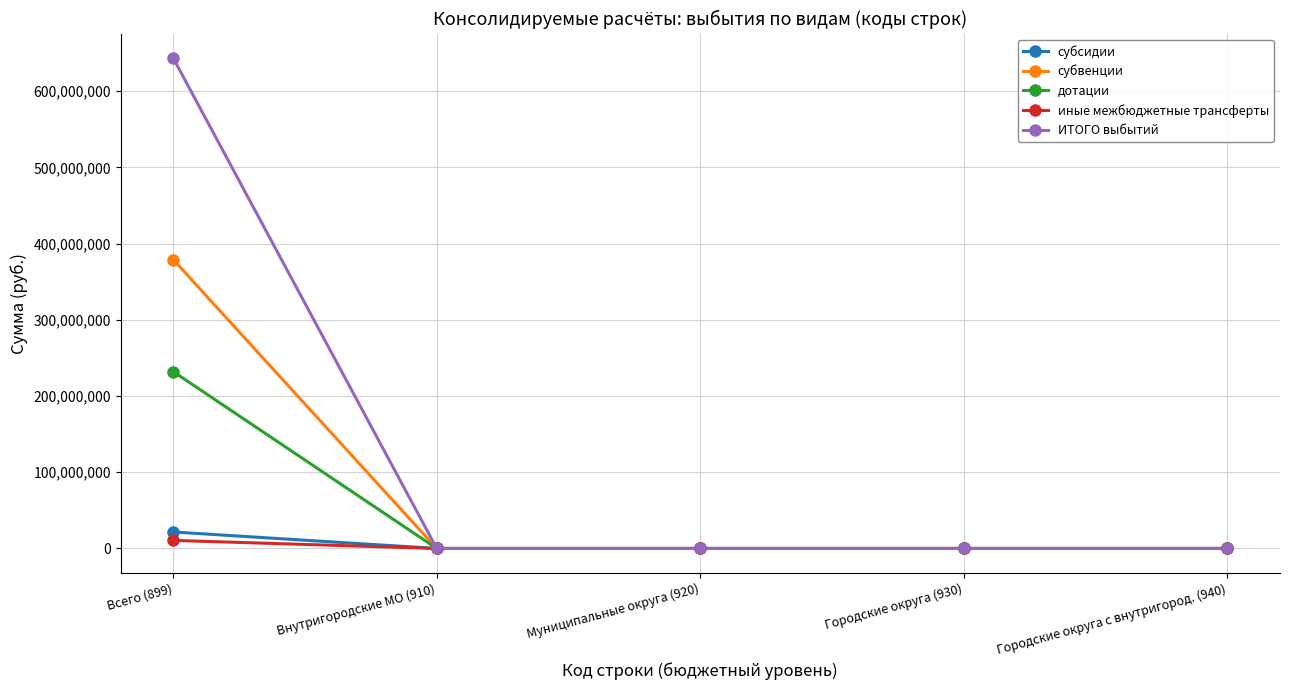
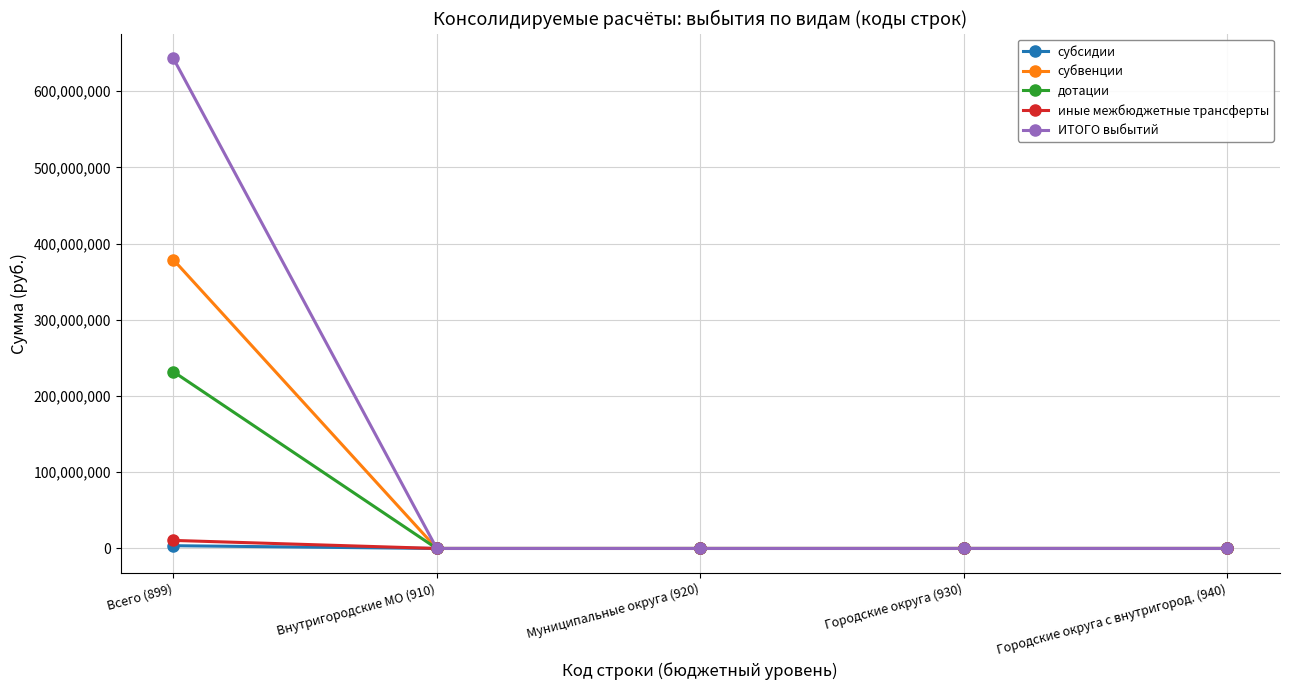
субсидии, Всего (899): 20,000,000 -> 0
